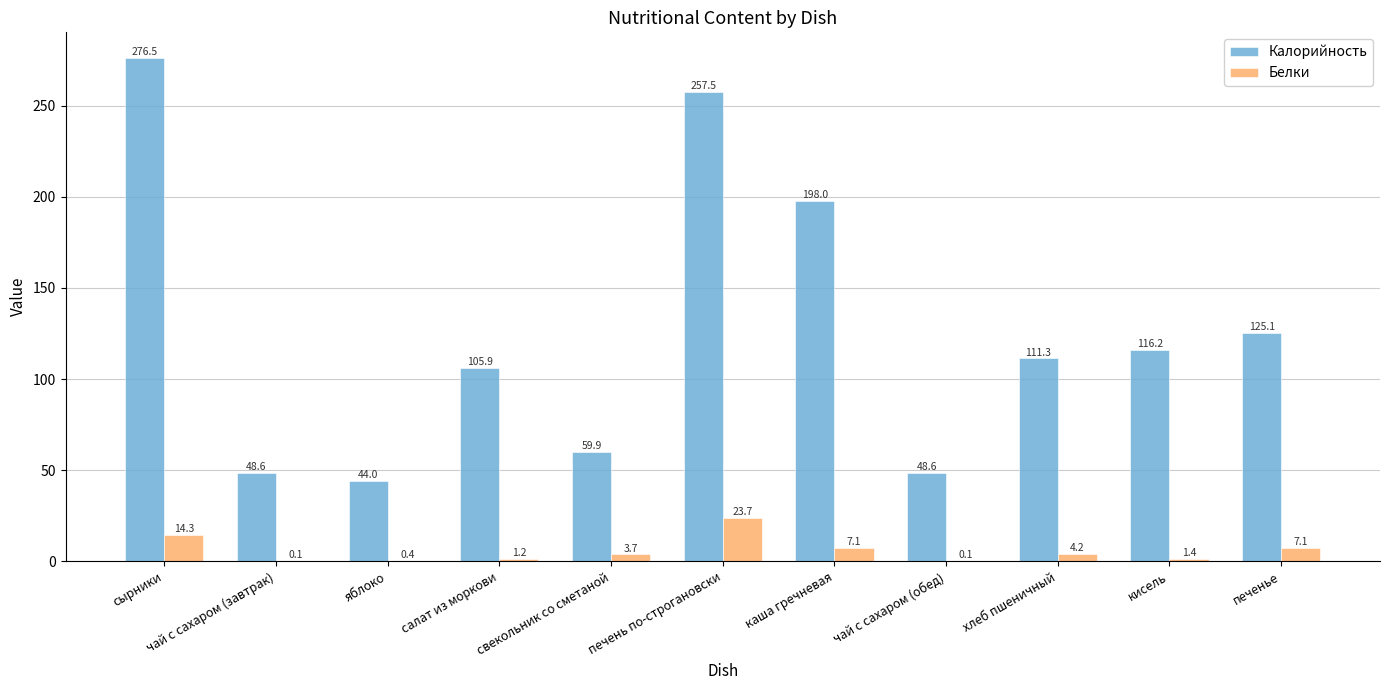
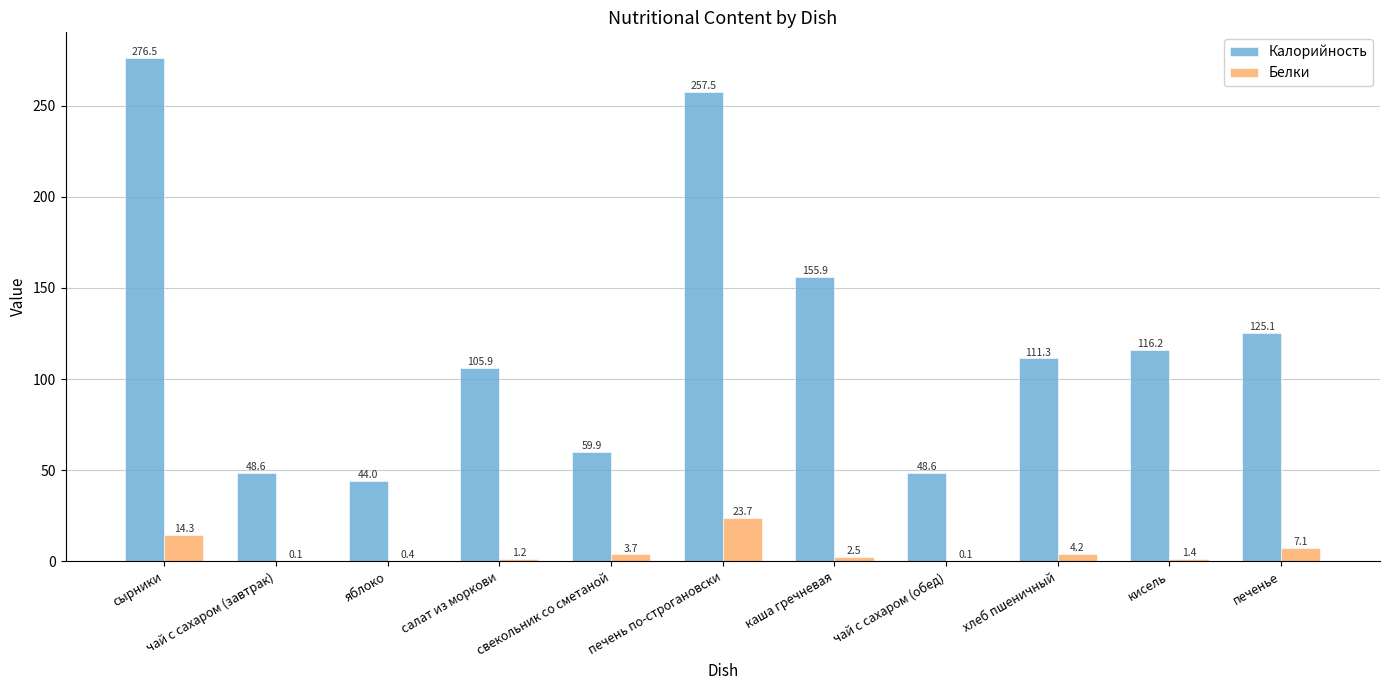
Калорийность, каша гречневая: 198.0 -> 155.9
Белки, каша гречневая: 7.1 -> 2.5
